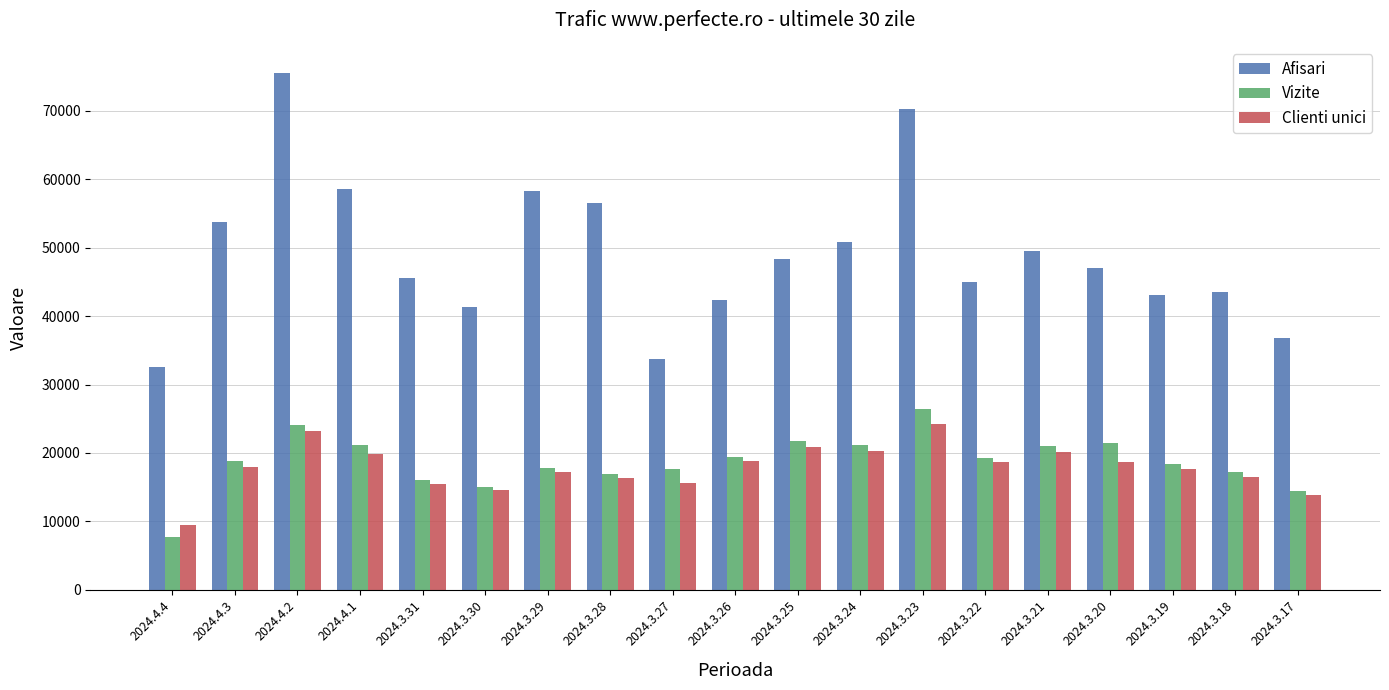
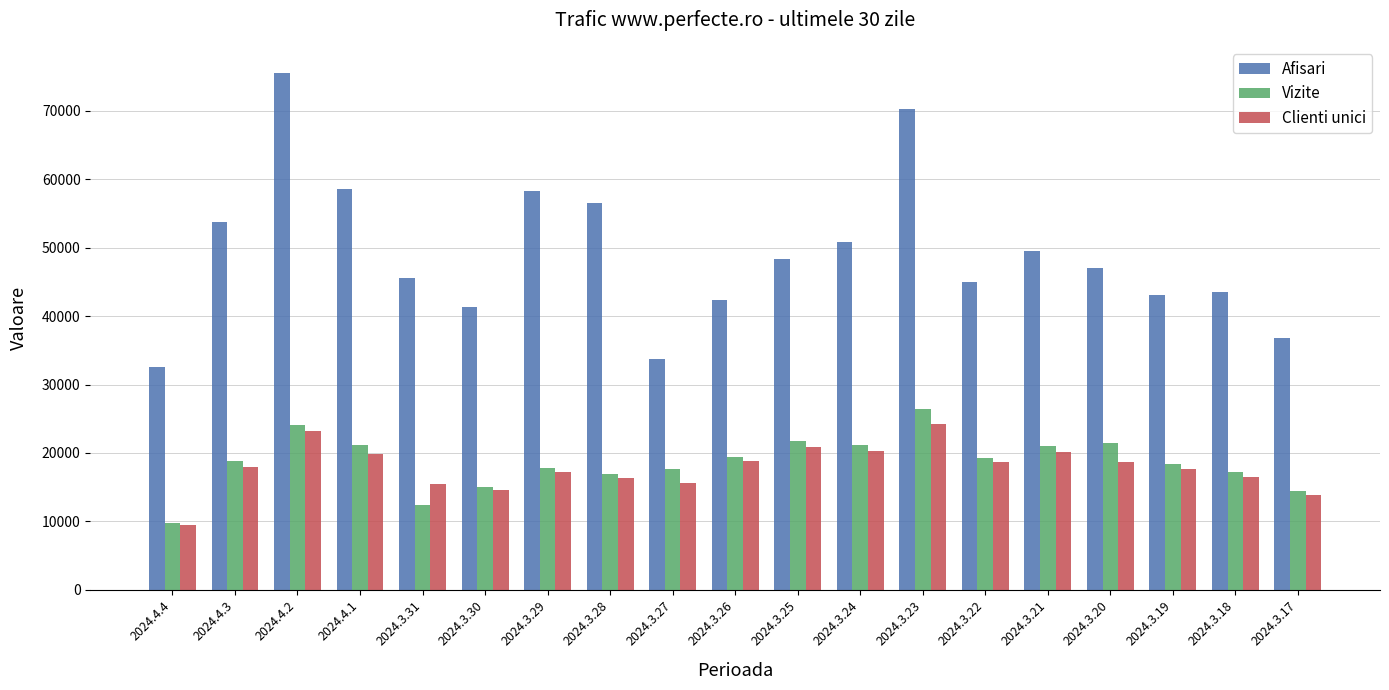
Vizite, 2024.4.4: 8000 -> 10000
Vizite, 2024.3.31: 16000 -> 12000
